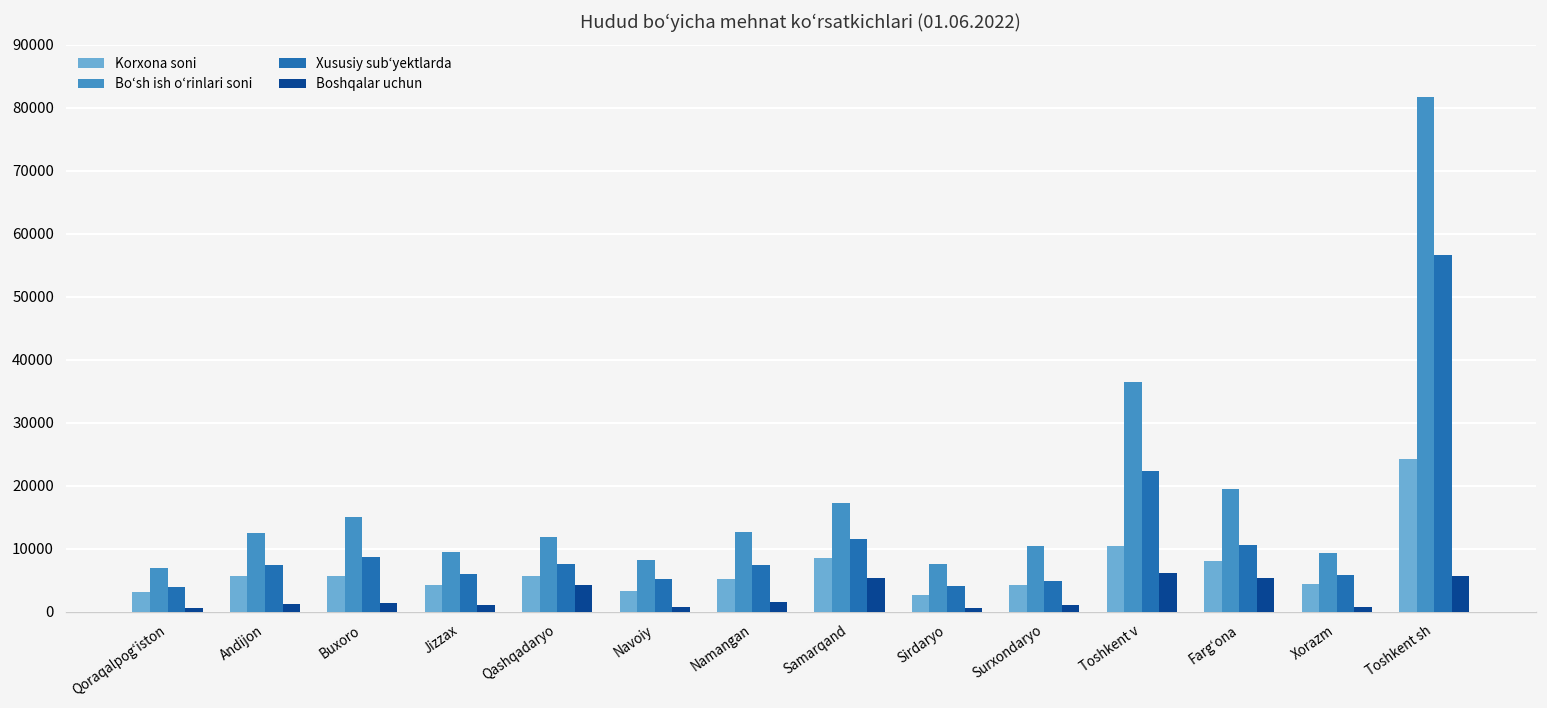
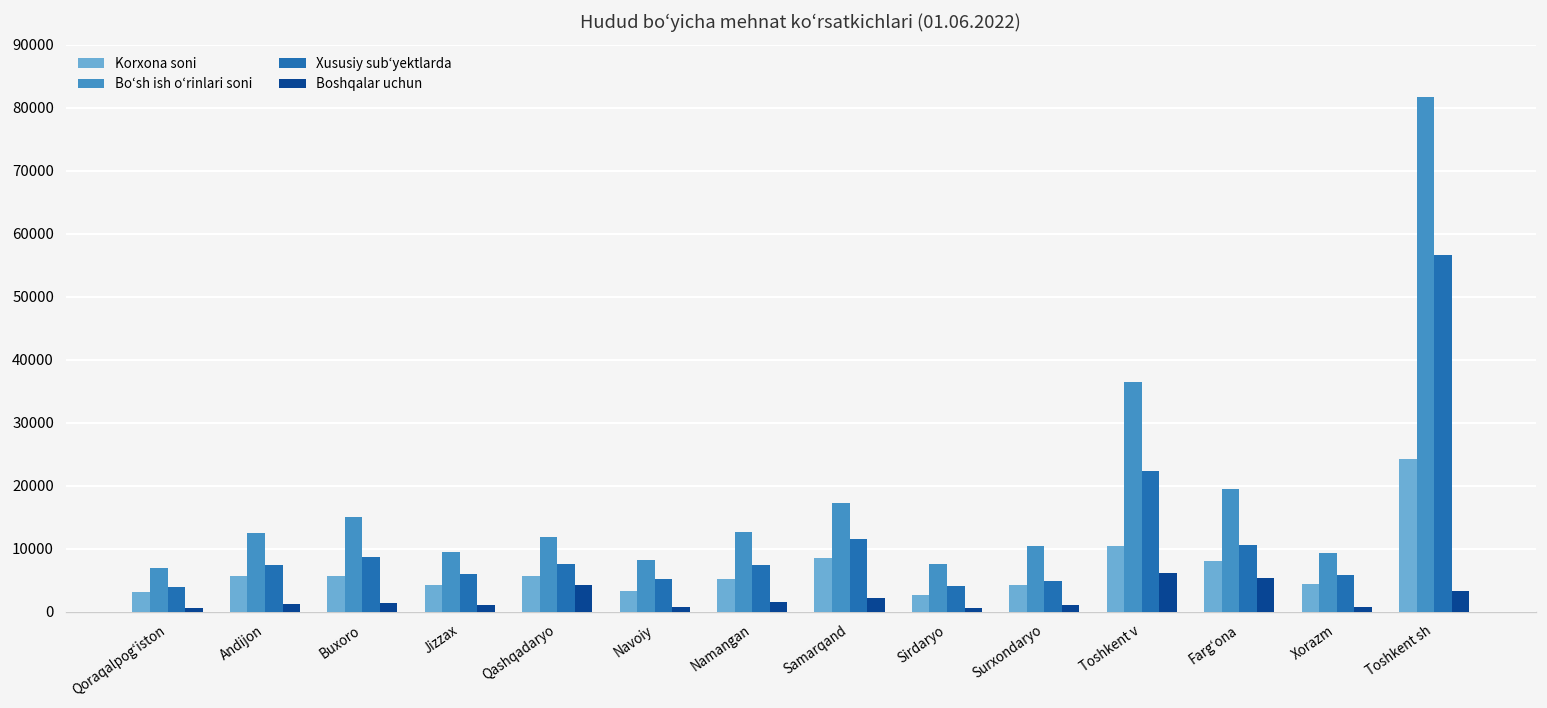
Boshqalar uchun, Samarqand: 5000 -> 2000
Boshqalar uchun, Toshkent sh: 6000 -> 3000
